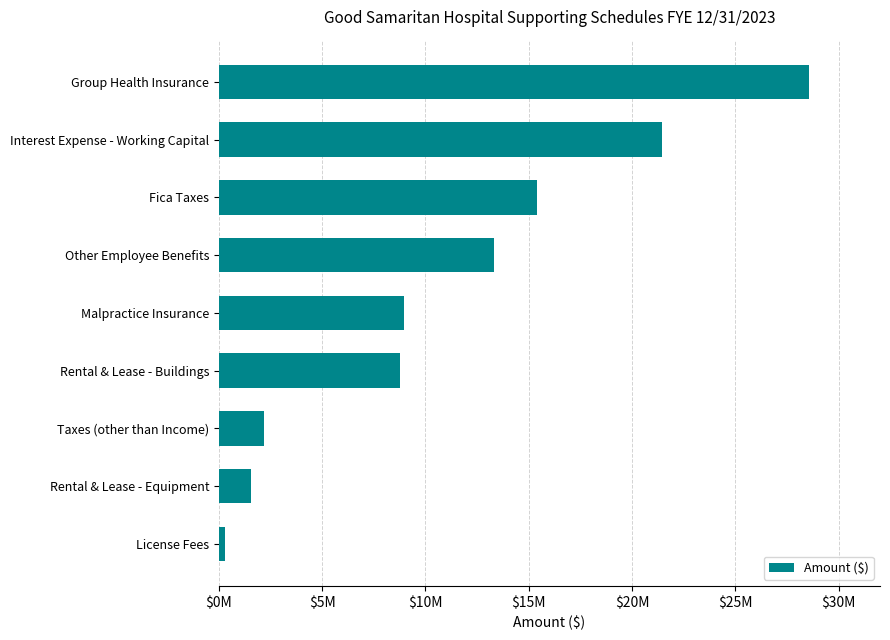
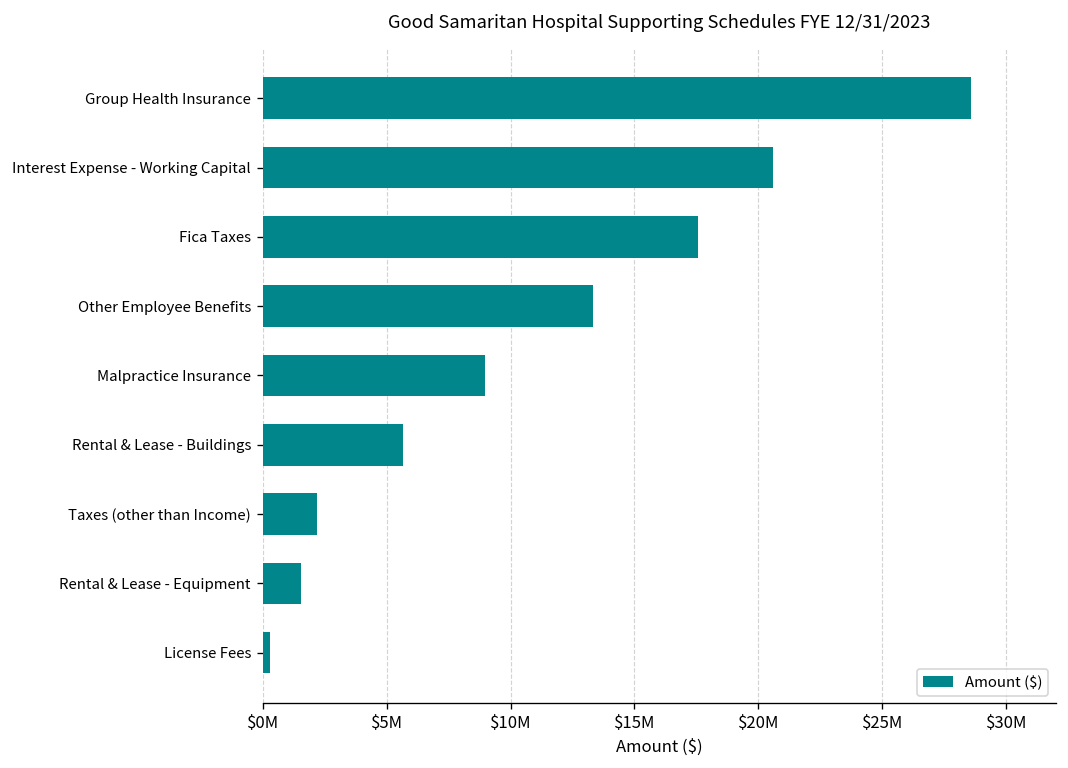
Interest Expense - Working Capital: $21500000 -> $20600000
Fica Taxes: $15400000 -> $17600000
Rental & Lease - Buildings: $8700000 -> $5600000
